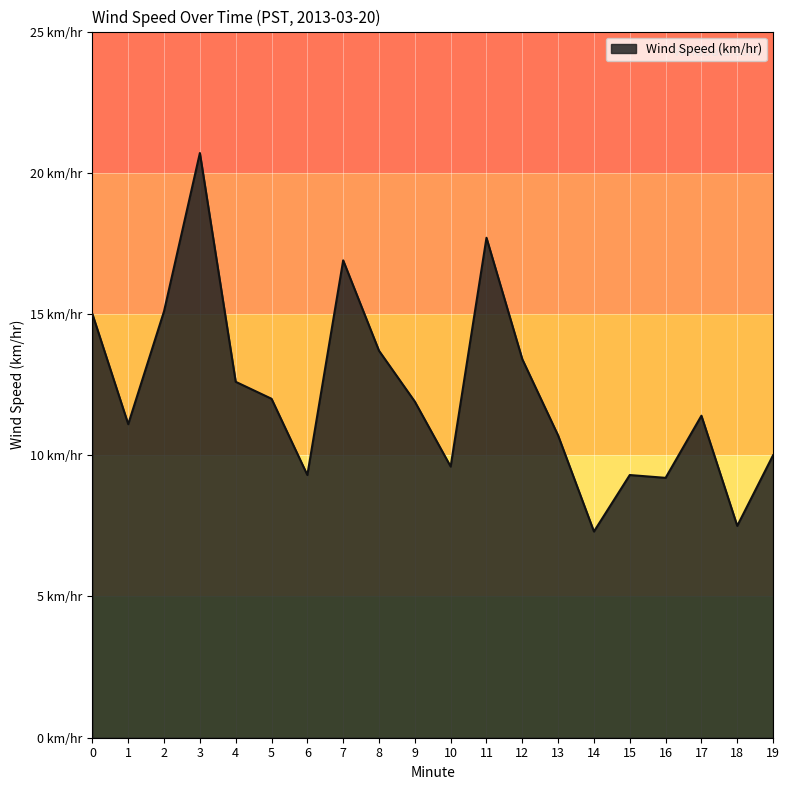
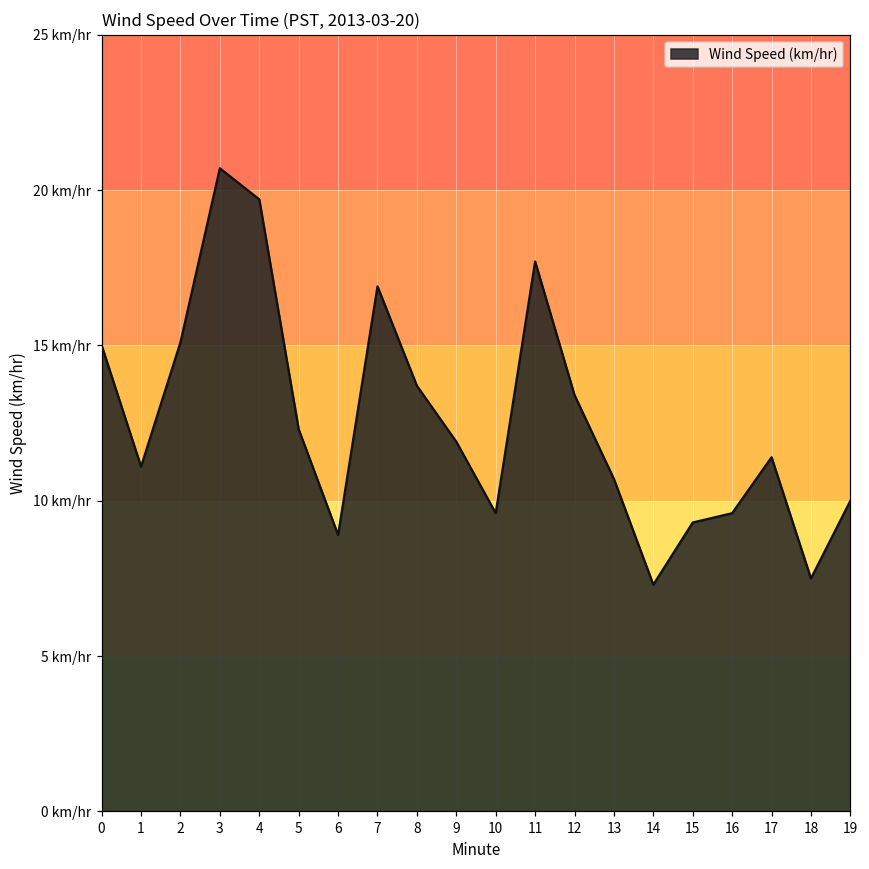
4: 12.6 km/hr -> 19.7 km/hr
5: 12.0 km/hr -> 12.3 km/hr
6: 9.3 km/hr -> 8.9 km/hr
16: 9.2 km/hr -> 9.6 km/hr
